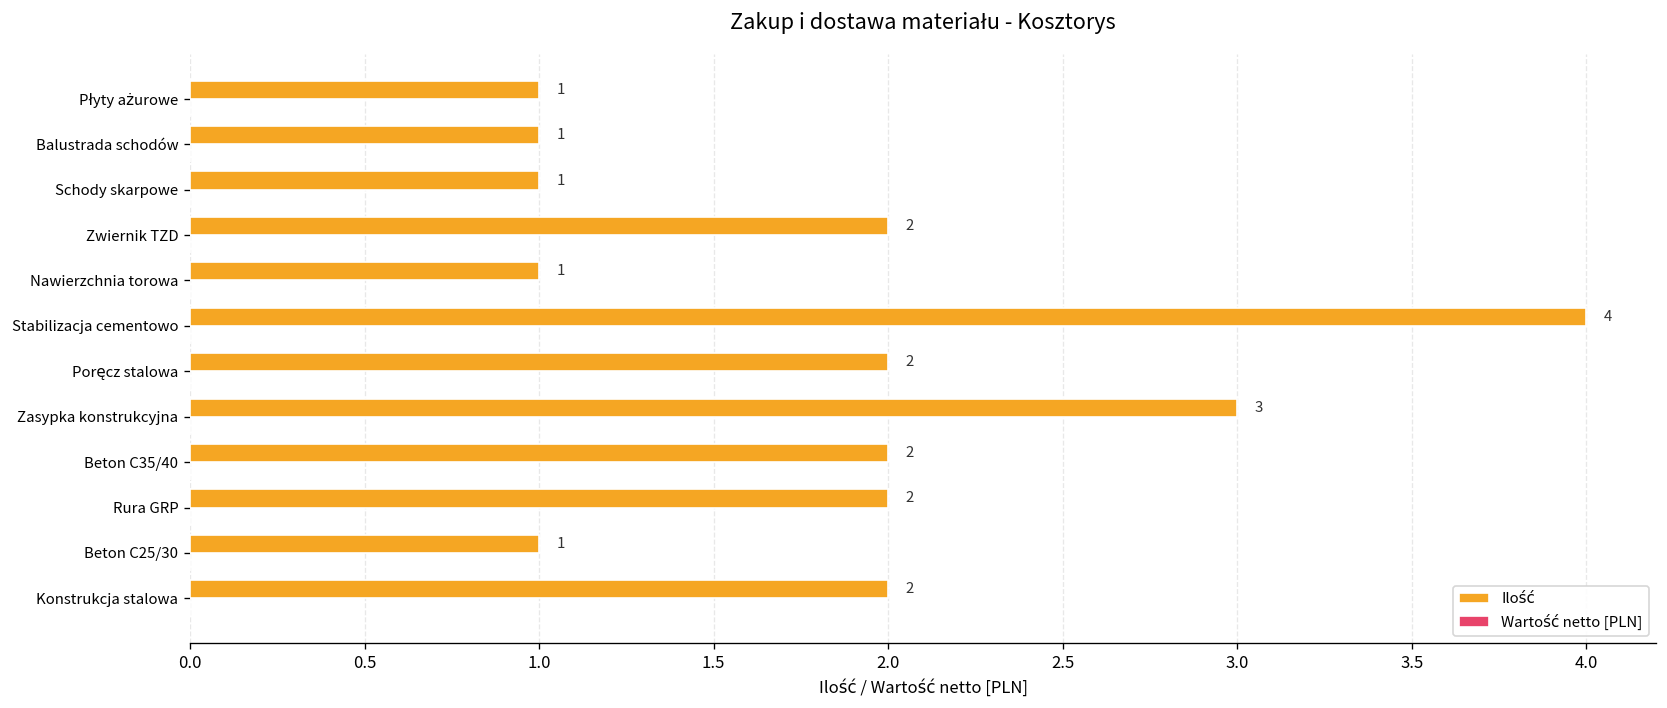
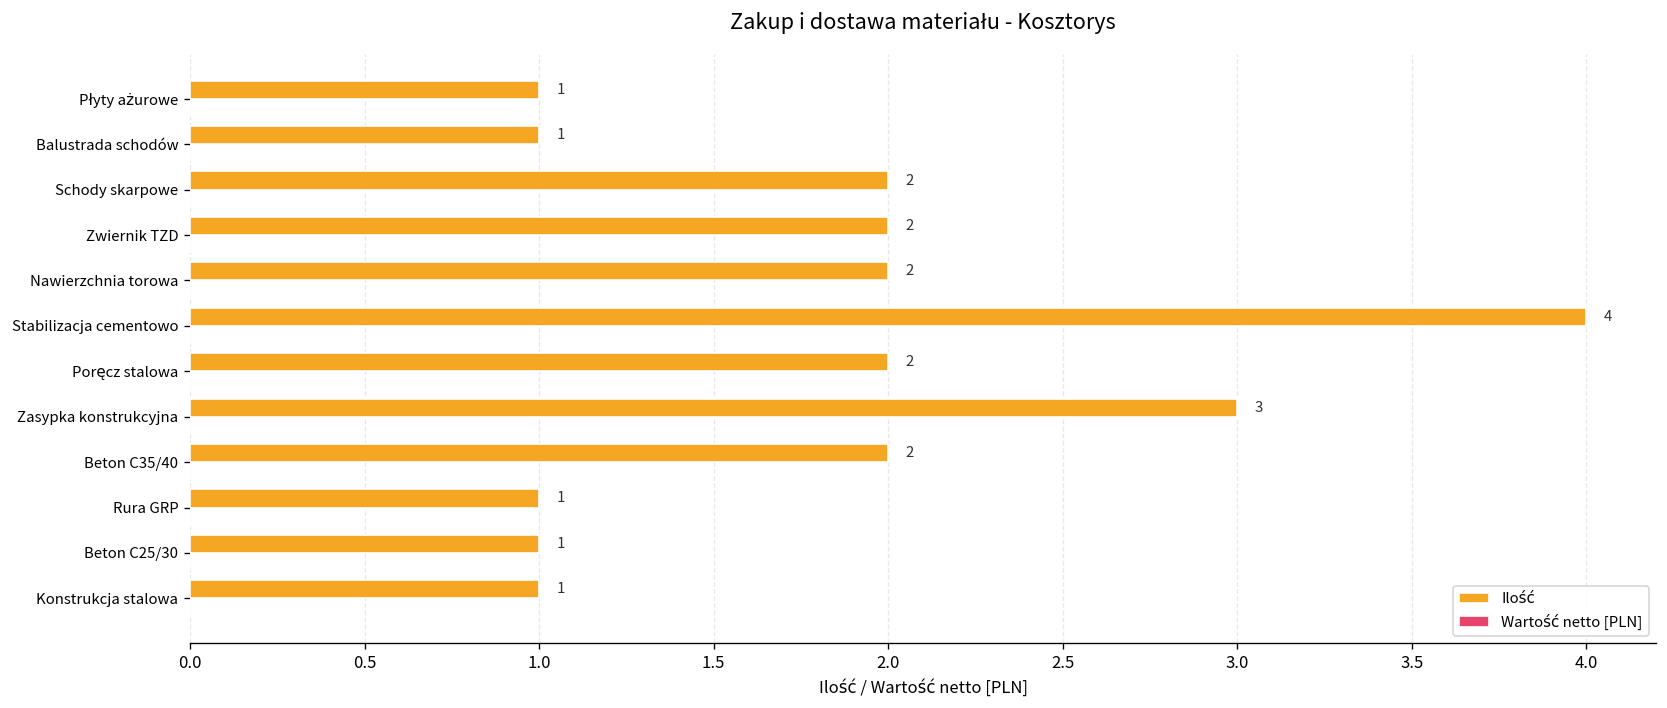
Ilość, Schody skarpowe: 1 -> 2
Ilość, Nawierzchnia torowa: 1 -> 2
Ilość, Rura GRP: 2 -> 1
Ilość, Konstrukcja stalowa: 2 -> 1
